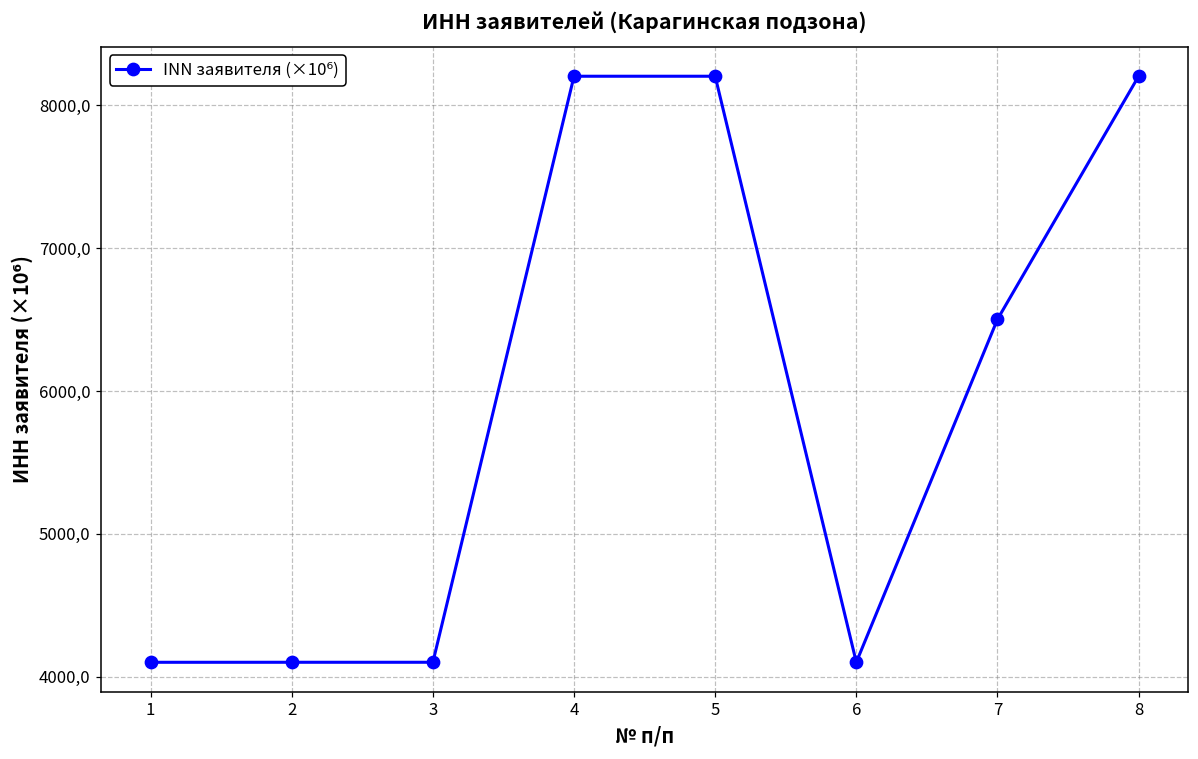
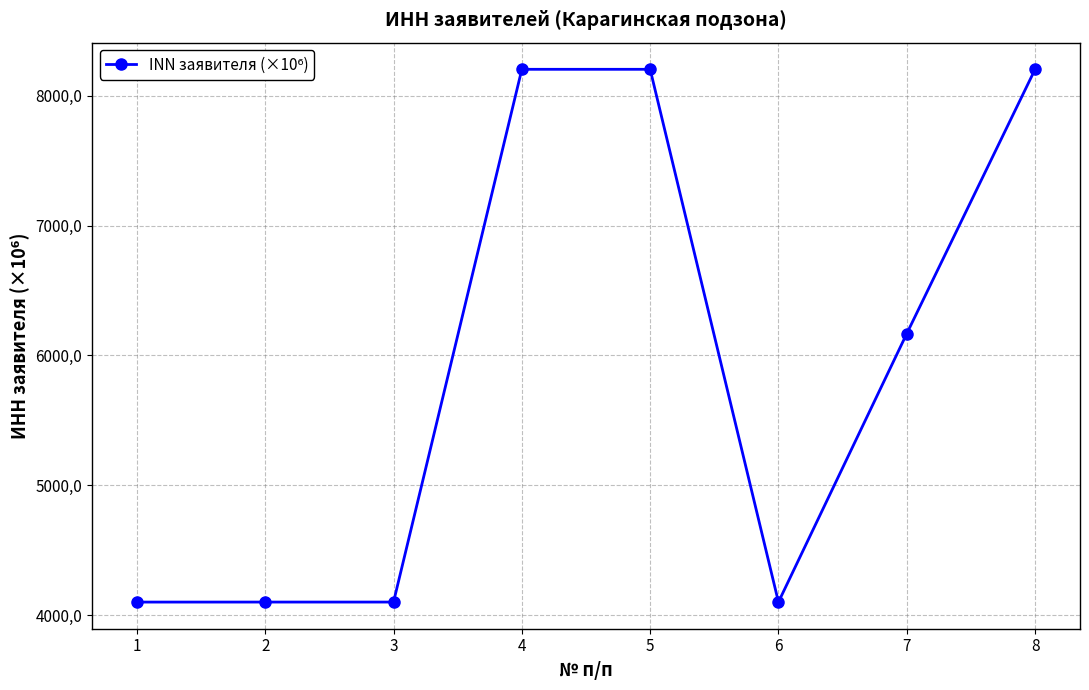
7: 65000 -> 61700
